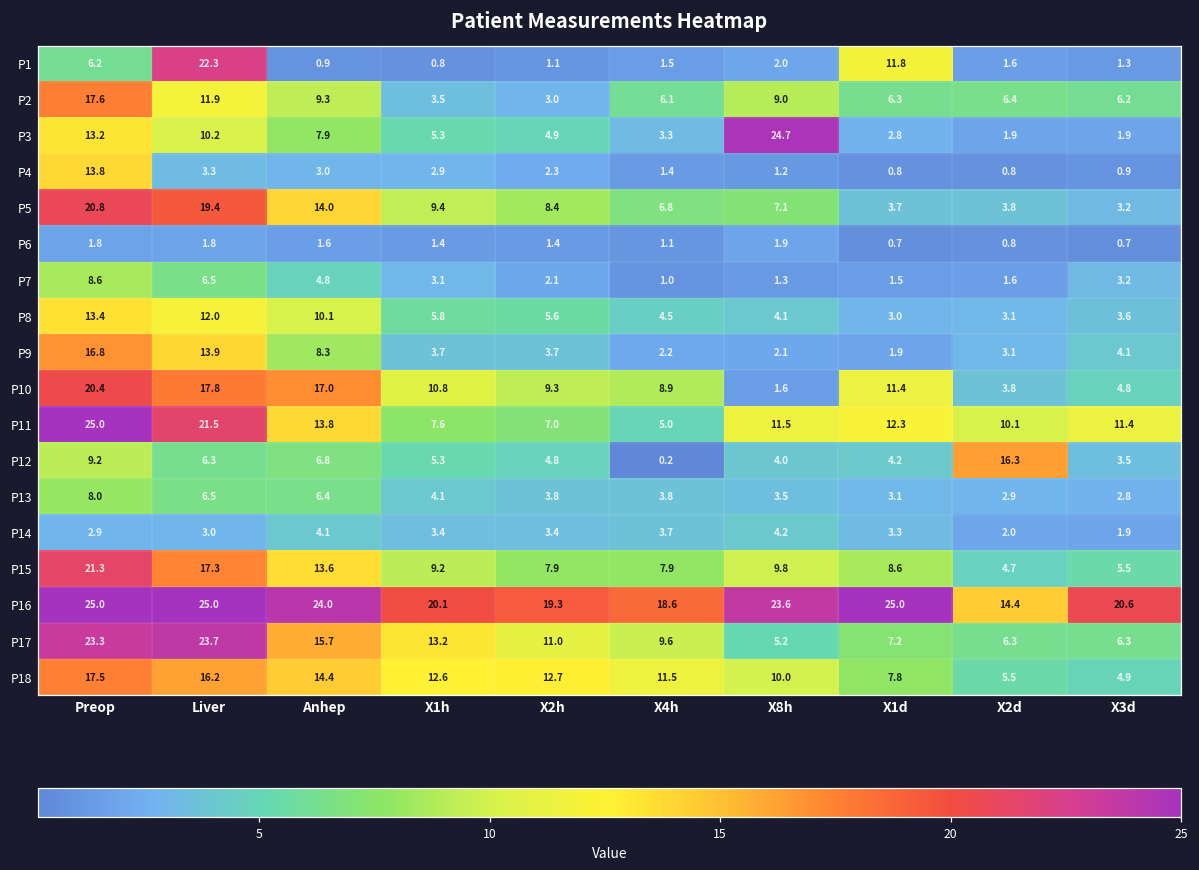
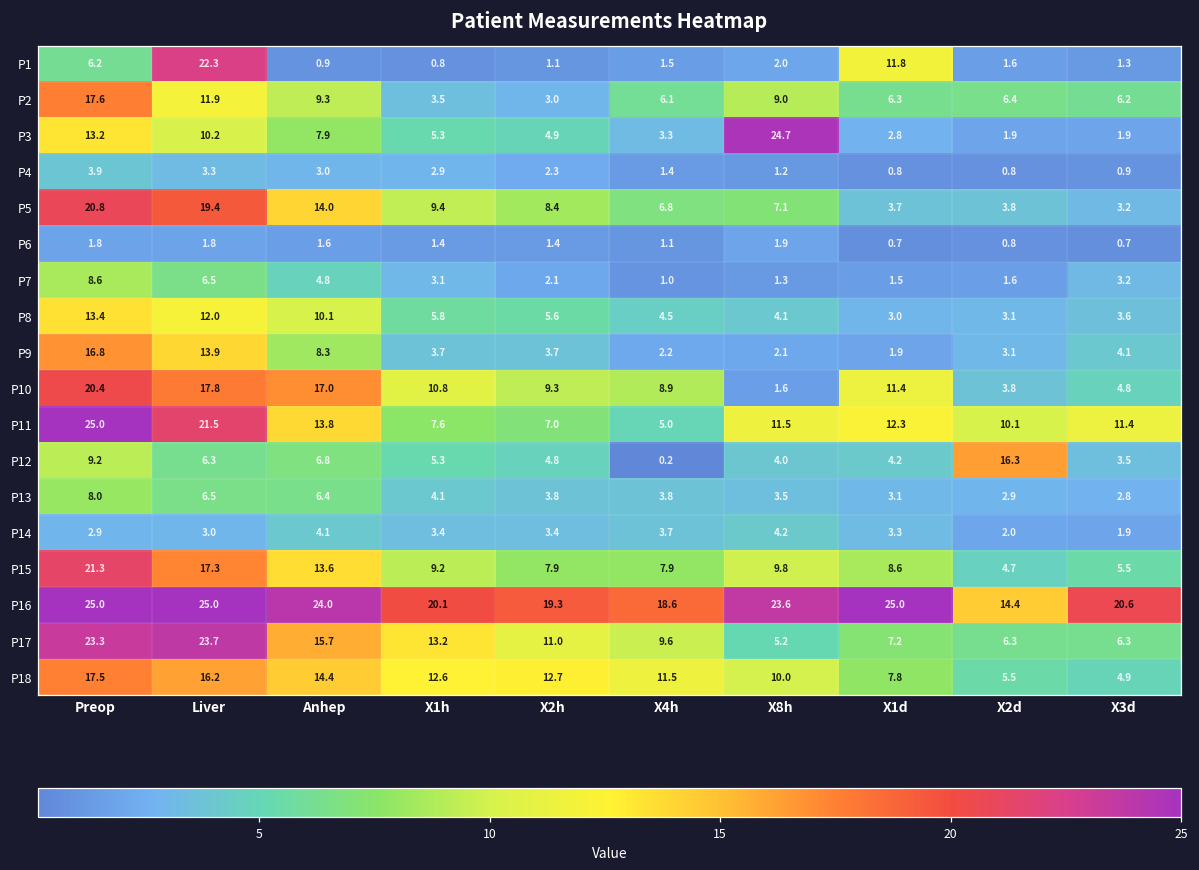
P4, Preop: 13.8 -> 3.9
